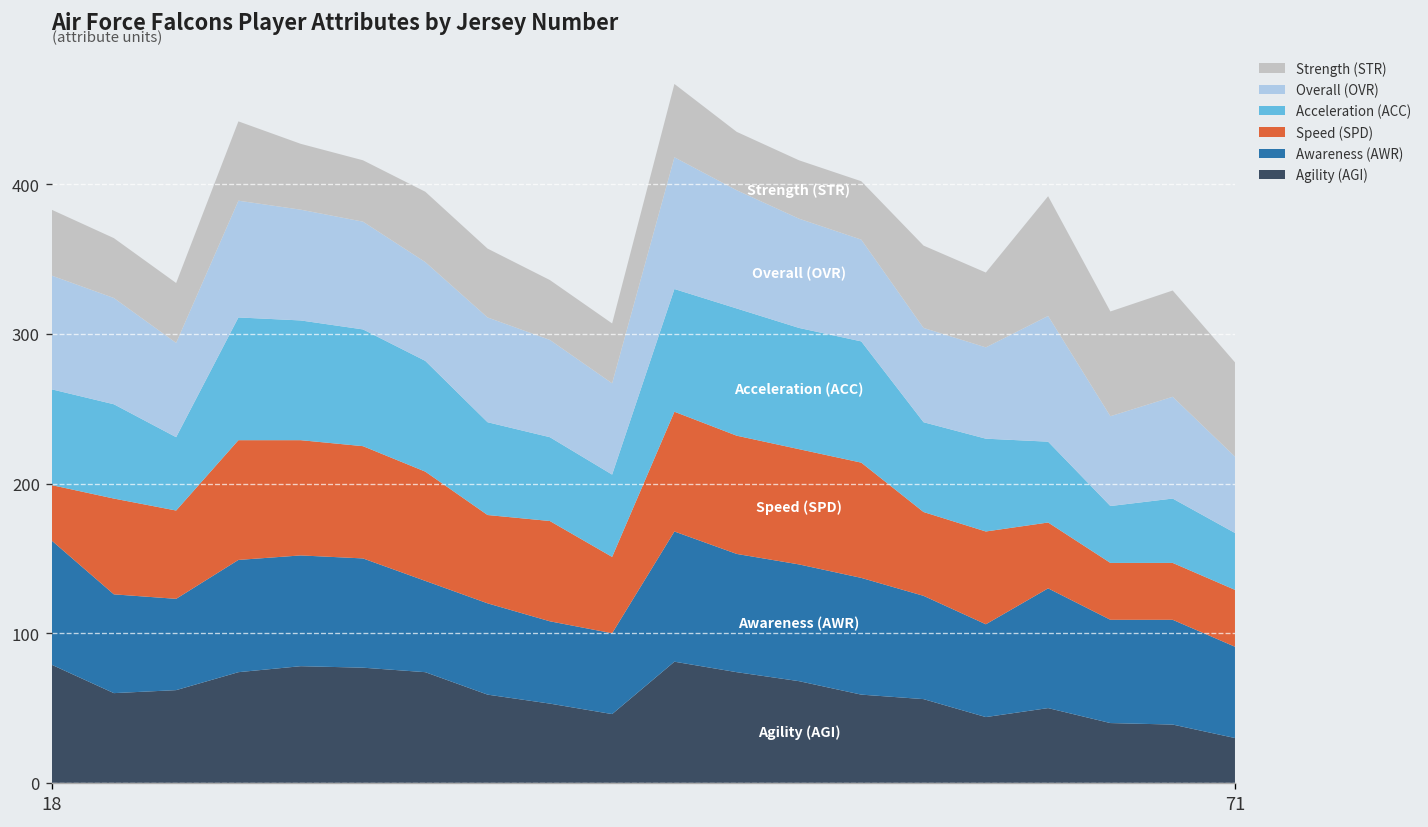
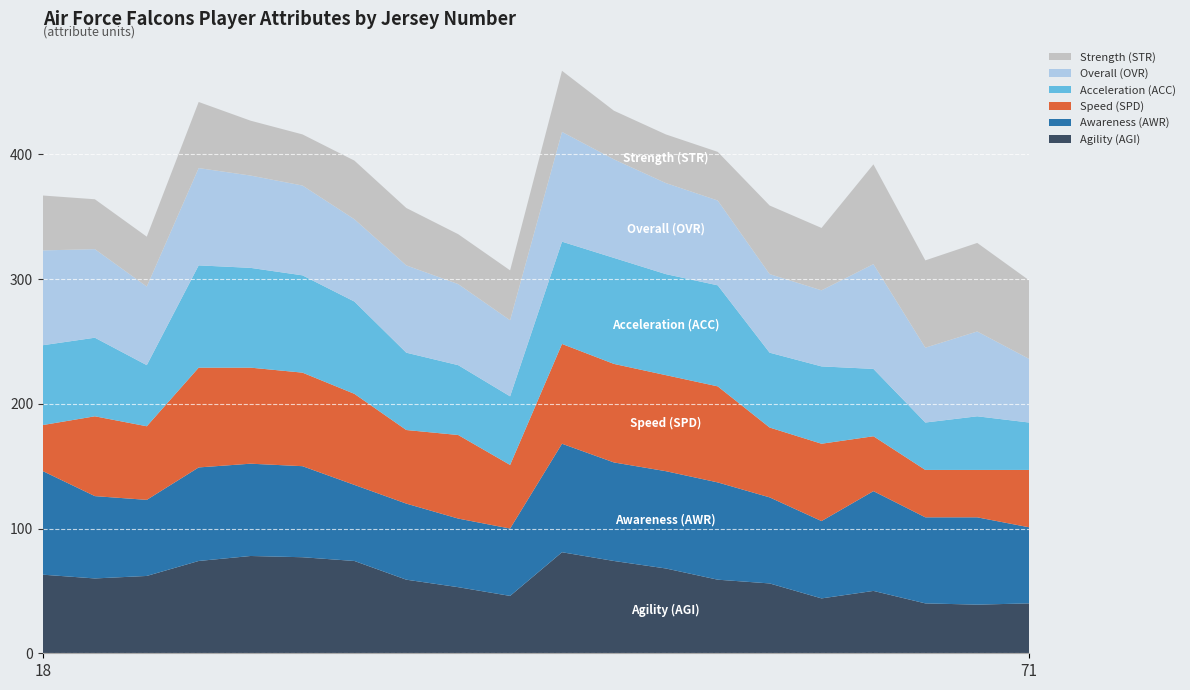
Agility (AGI), 18: 79 -> 63
Agility (AGI), 71: 30 -> 40
Speed (SPD), 71: 38 -> 46
